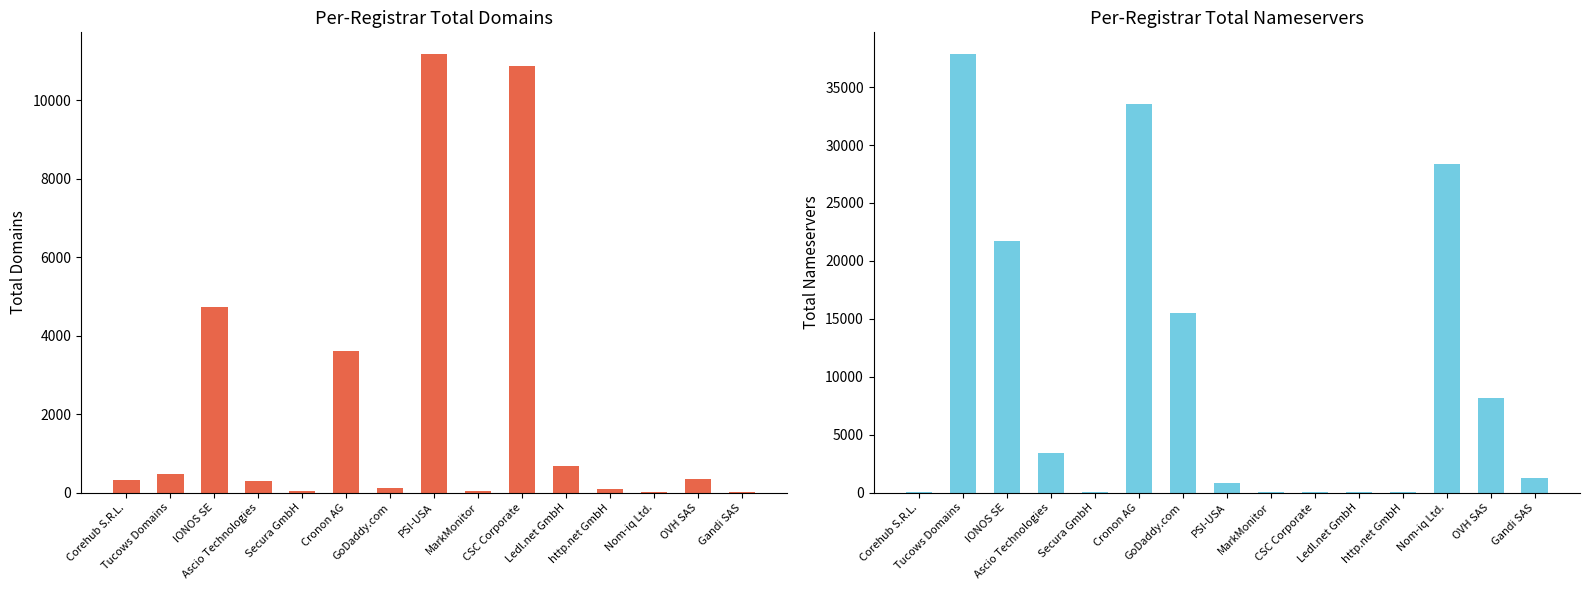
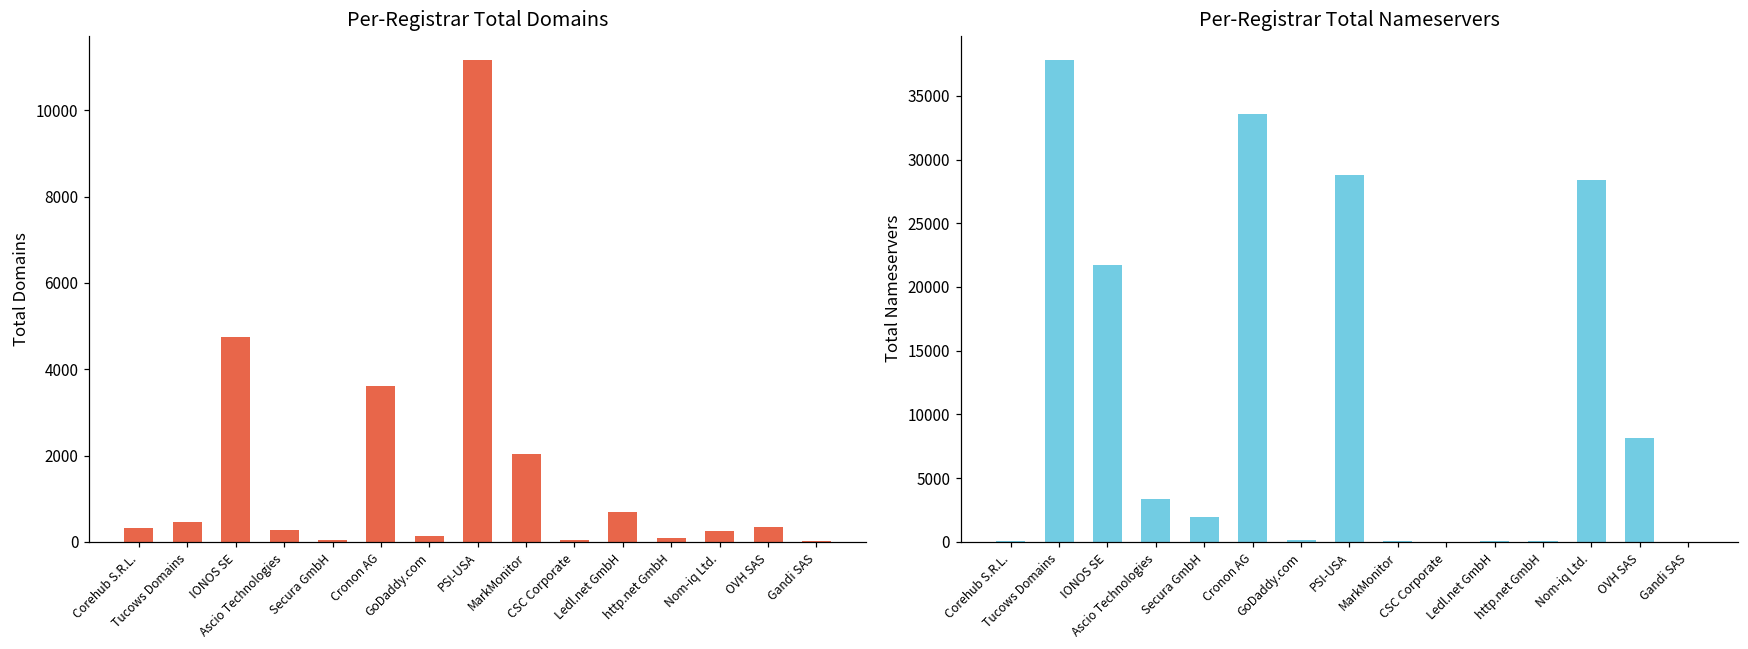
Per-Registrar Total Domains, MarkMonitor: 0 -> 2000
Per-Registrar Total Domains, CSC Corporate: 10900 -> 0
Per-Registrar Total Domains, Nom-iq Ltd.: 0 -> 300
Per-Registrar Total Nameservers, Secura GmbH: 0 -> 1900
Per-Registrar Total Nameservers, GoDaddy.com: 15500 -> 200
Per-Registrar Total Nameservers, PSI-USA: 800 -> 28800
Per-Registrar Total Nameservers, Gandi SAS: 1300 -> 0
